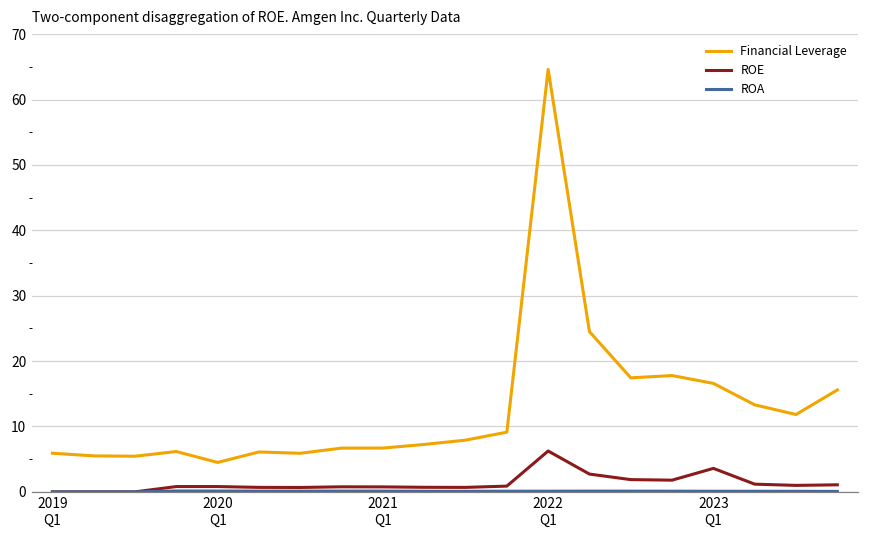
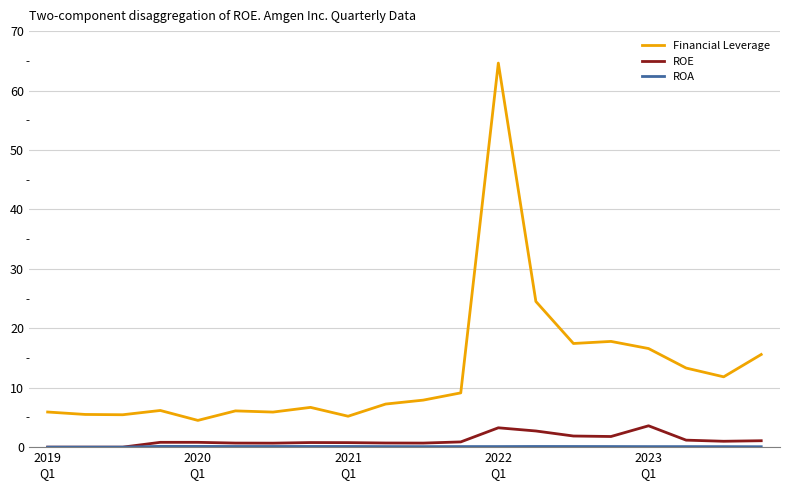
Financial Leverage, 2021 Q1: 7 -> 5
ROE, 2022 Q1: 6 -> 3
